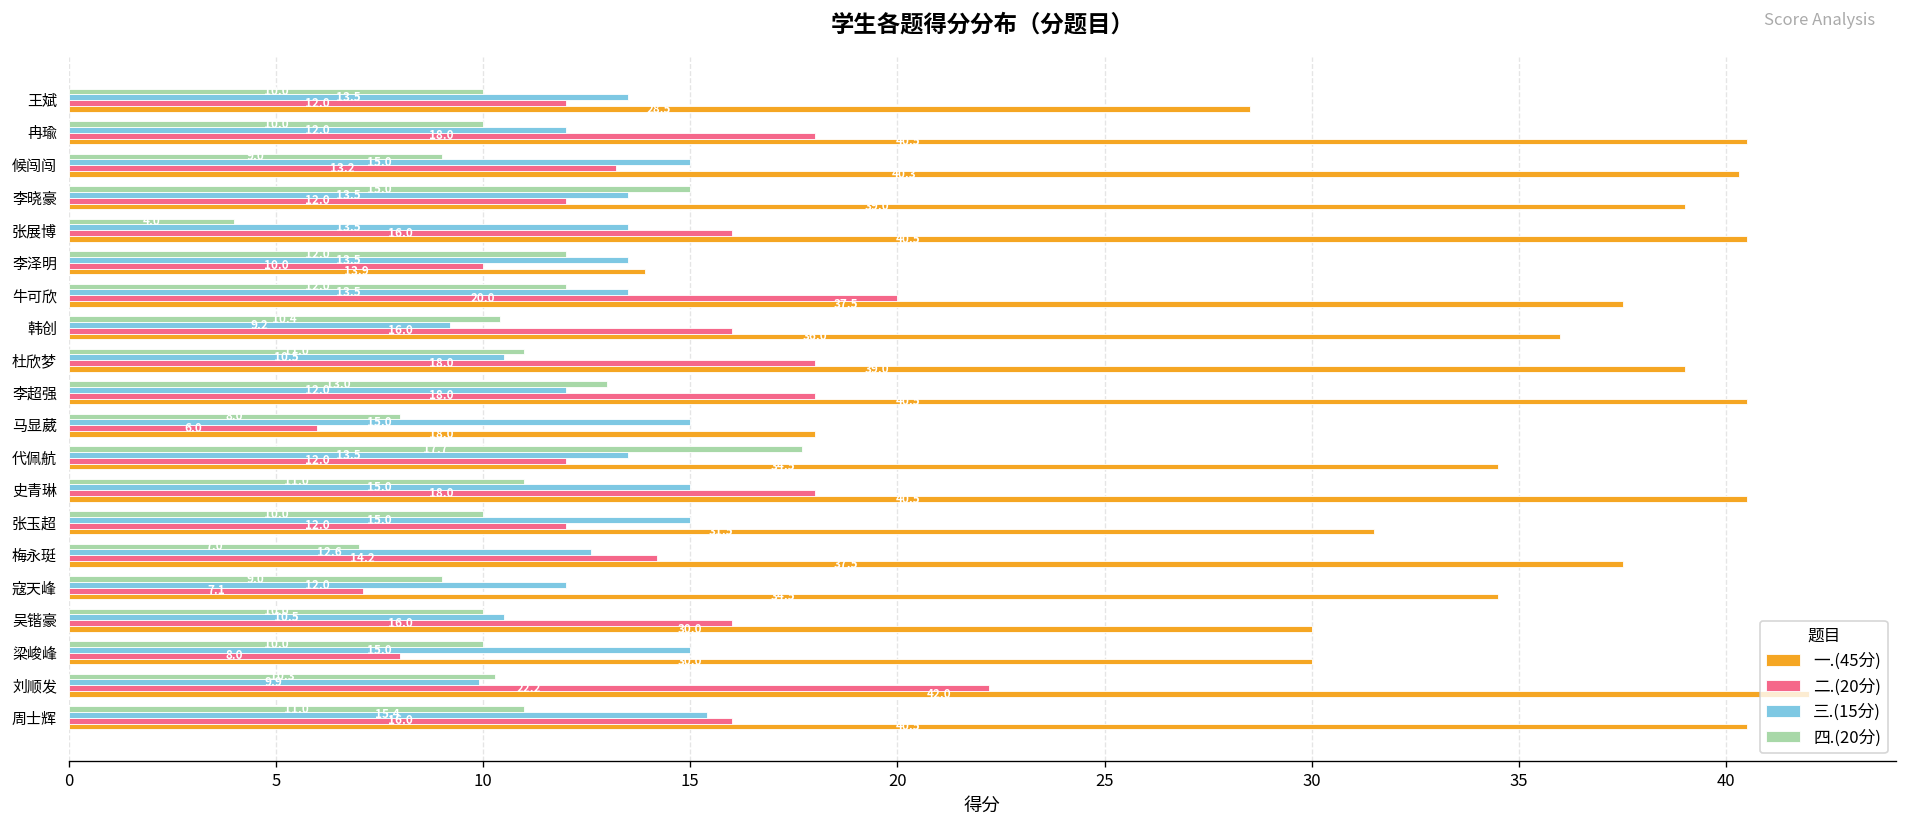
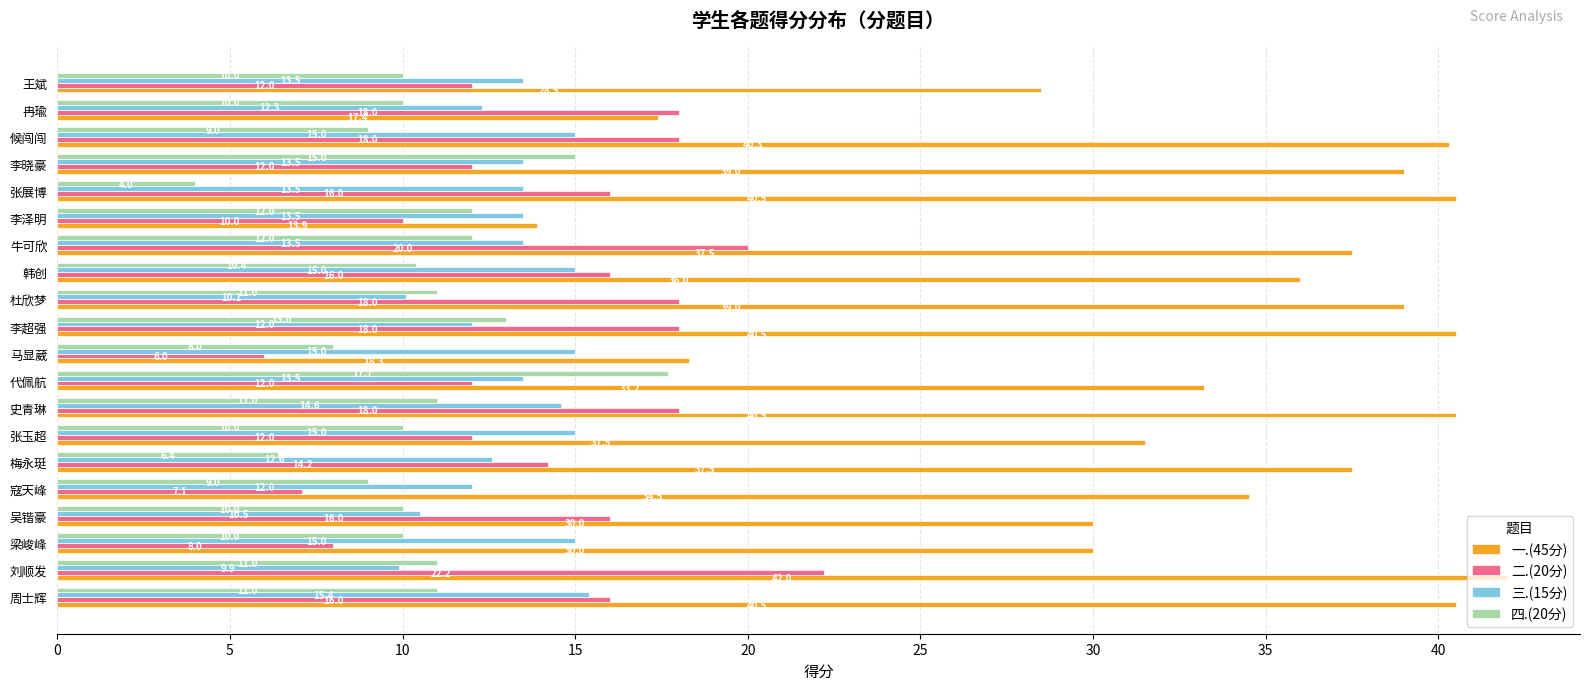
三.(15分), 冉瑜: 12.0 -> 12.3
一.(45分), 冉瑜: 40.5 -> 17.4
二.(20分), 候闯闯: 13.2 -> 18.0
三.(15分), 韩创: 9.2 -> 15.0
三.(15分), 杜欣梦: 10.5 -> 10.1
一.(45分), 马显葳: 18.0 -> 18.3
一.(45分), 代佩航: 34.5 -> 33.2
三.(15分), 史青琳: 15.0 -> 14.6
四.(20分), 梅永珽: 7.0 -> 6.4
四.(20分), 刘顺发: 10.3 -> 11.0
